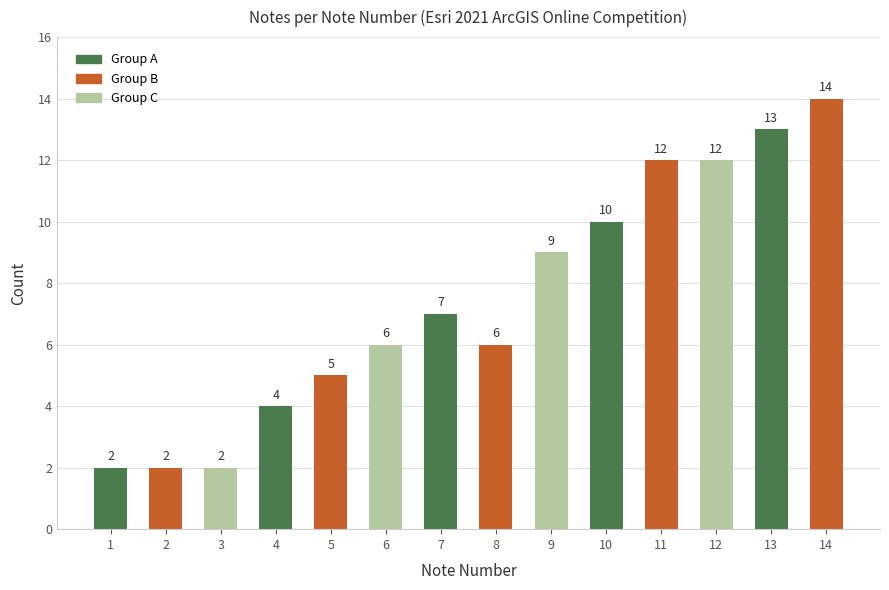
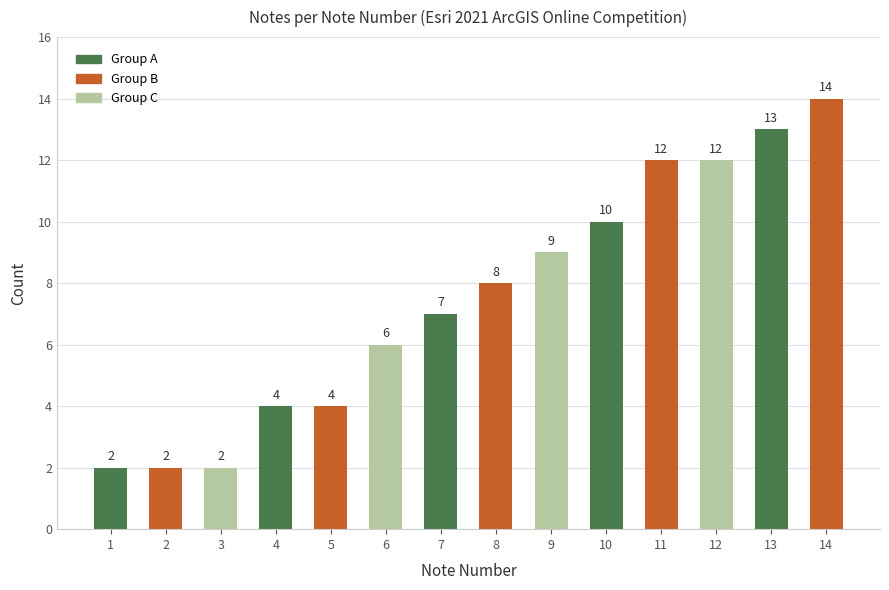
5: 5 -> 4
8: 6 -> 8
